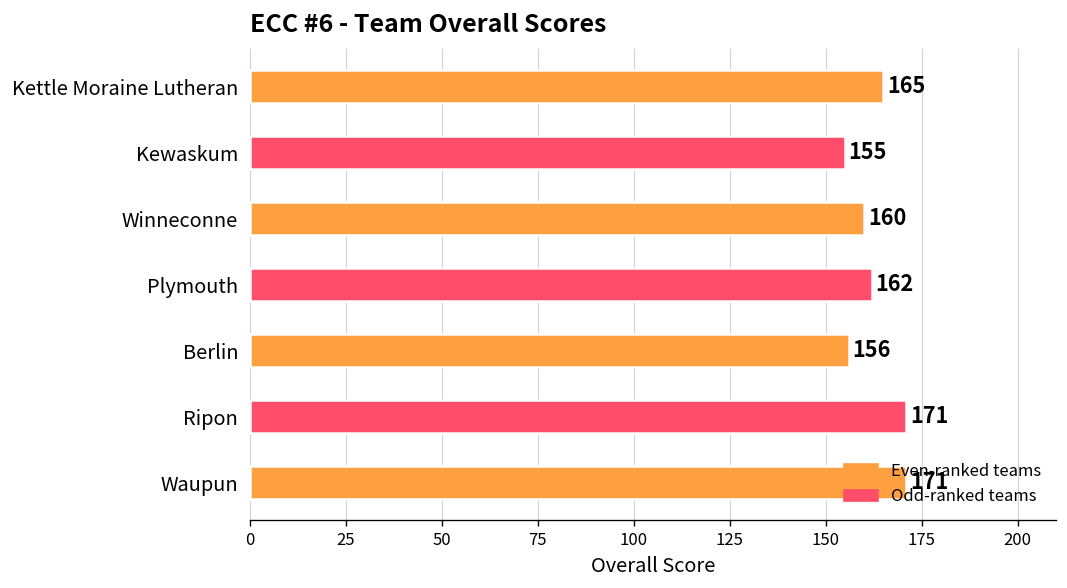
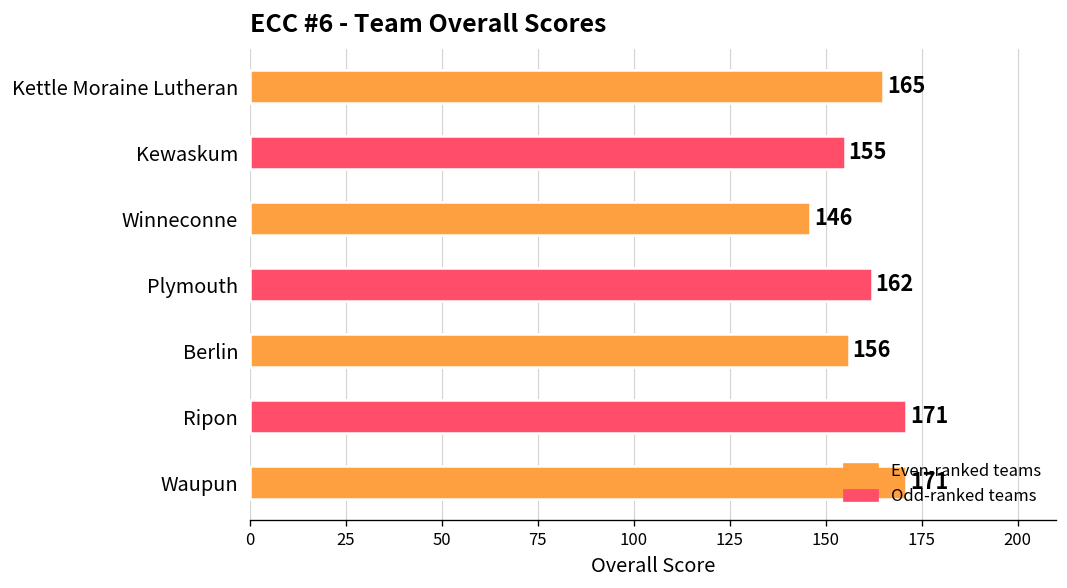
Winneconne: 160 -> 146
